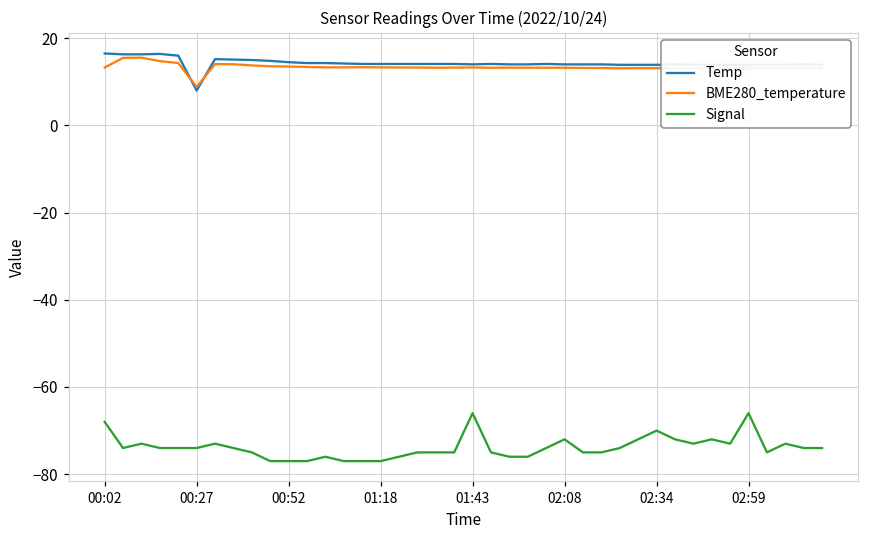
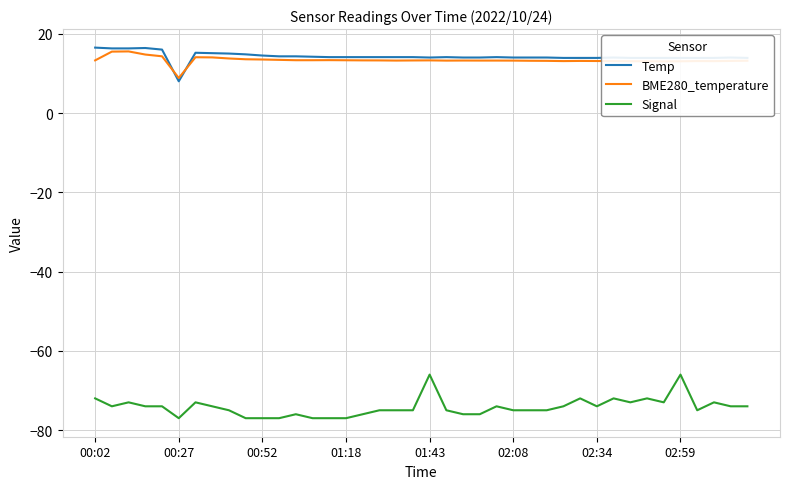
Signal, 00:02: -68 -> -72
Signal, 00:27: -74 -> -77
Signal, 02:08: -72 -> -75
Signal, 02:34: -70 -> -74
